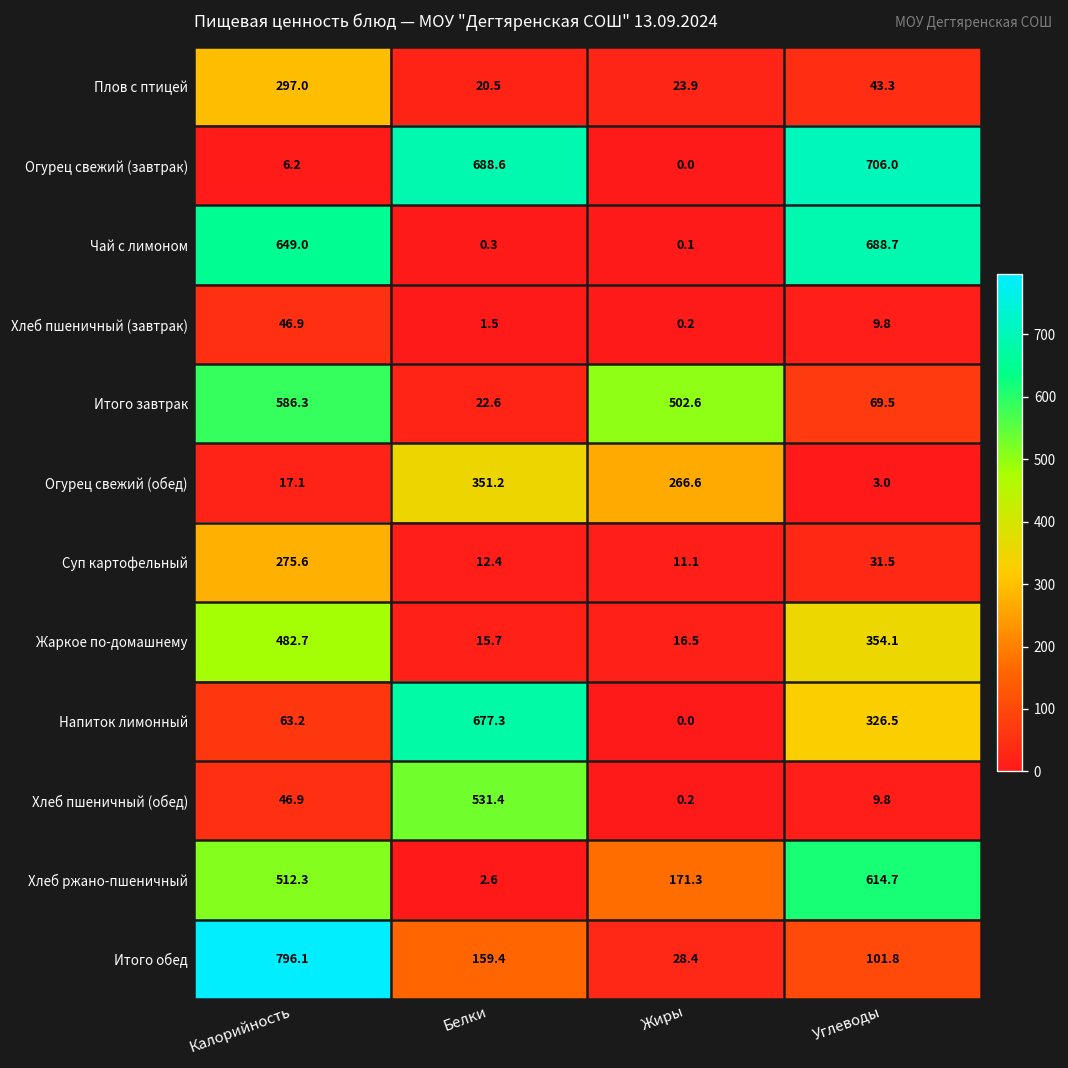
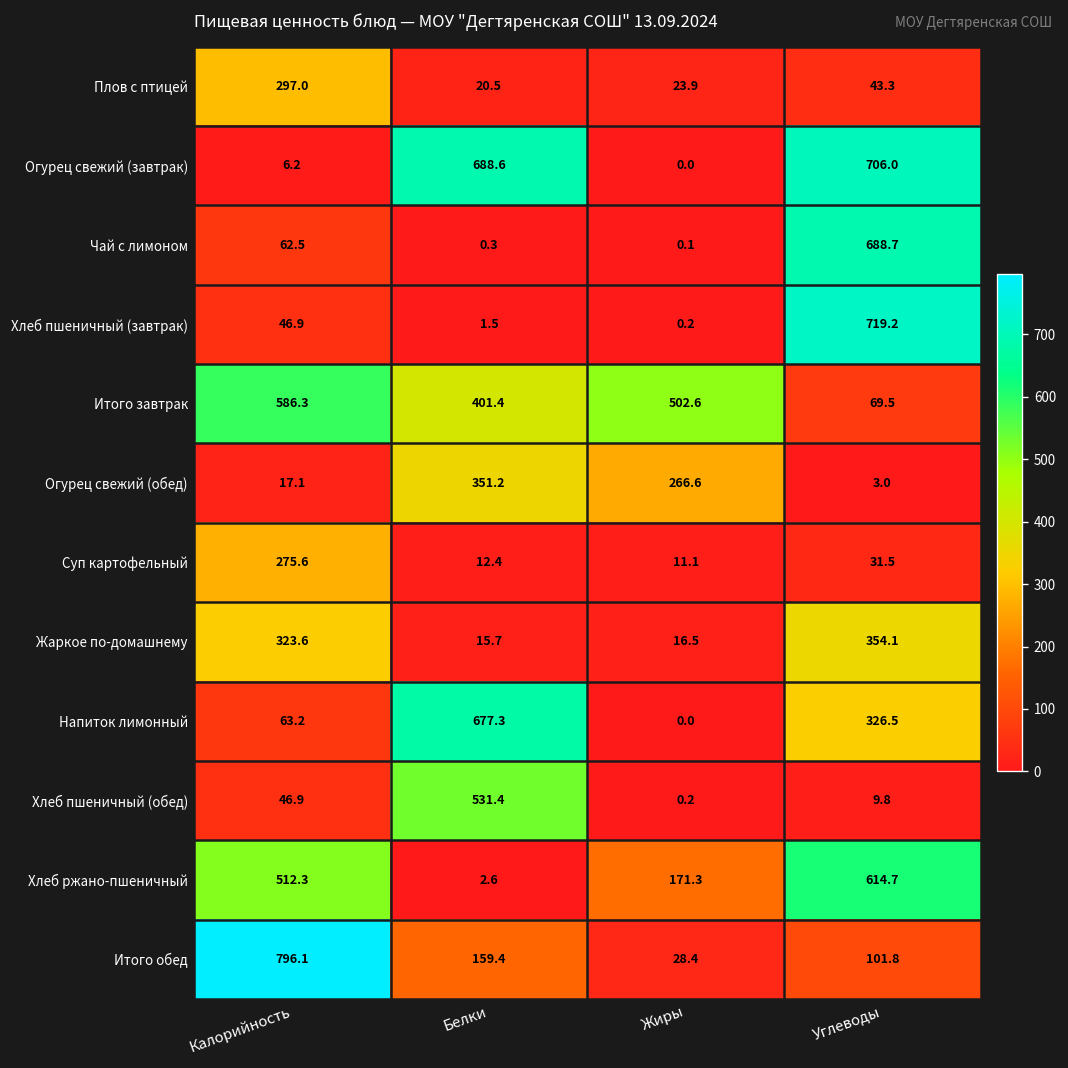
Чай с лимоном, Калорийность: 649.0 -> 62.5
Хлеб пшеничный (завтрак), Углеводы: 9.8 -> 719.2
Итого завтрак, Белки: 22.6 -> 401.4
Жаркое по-домашнему, Калорийность: 482.7 -> 323.6
